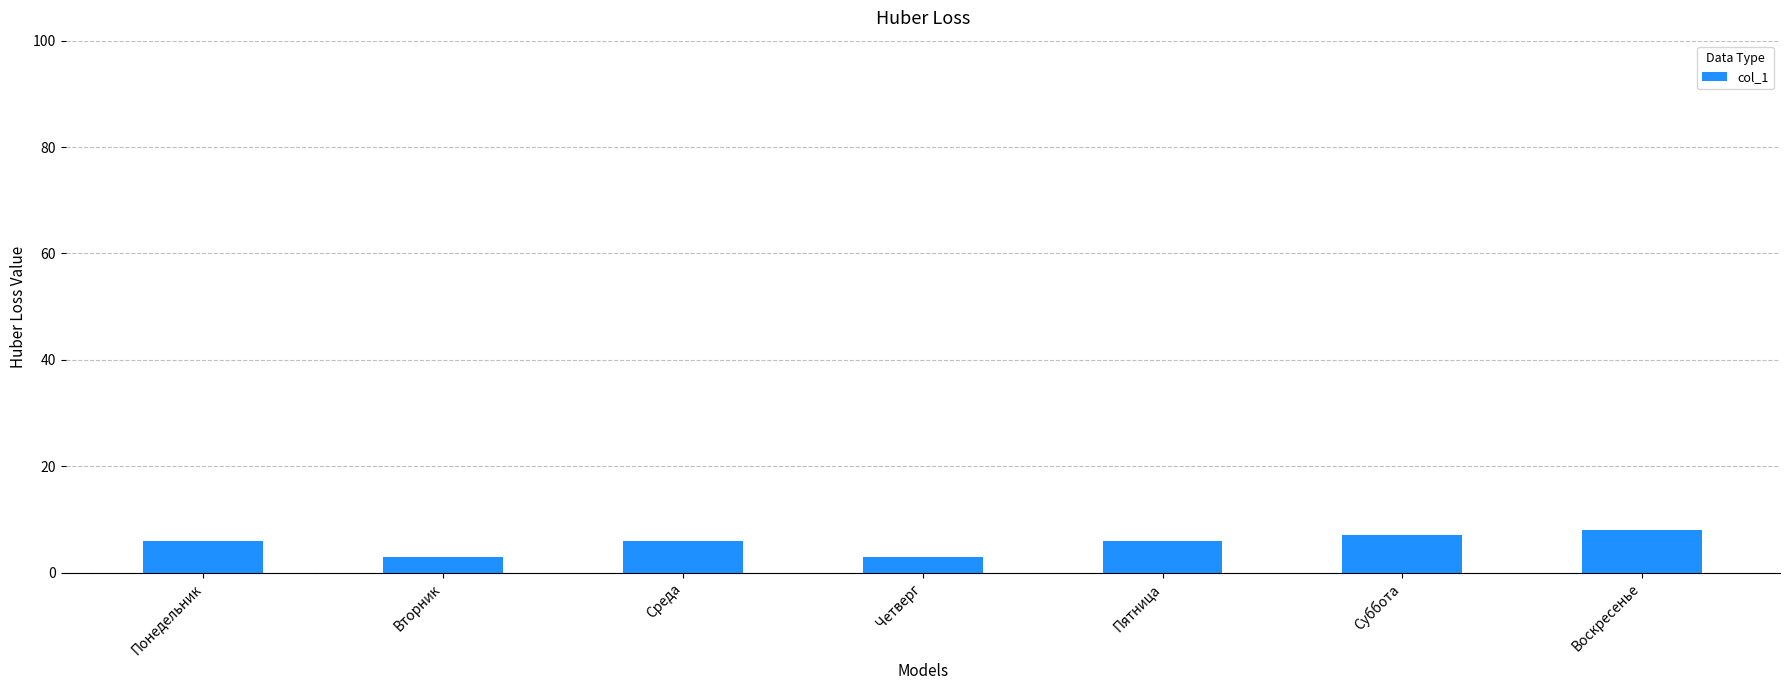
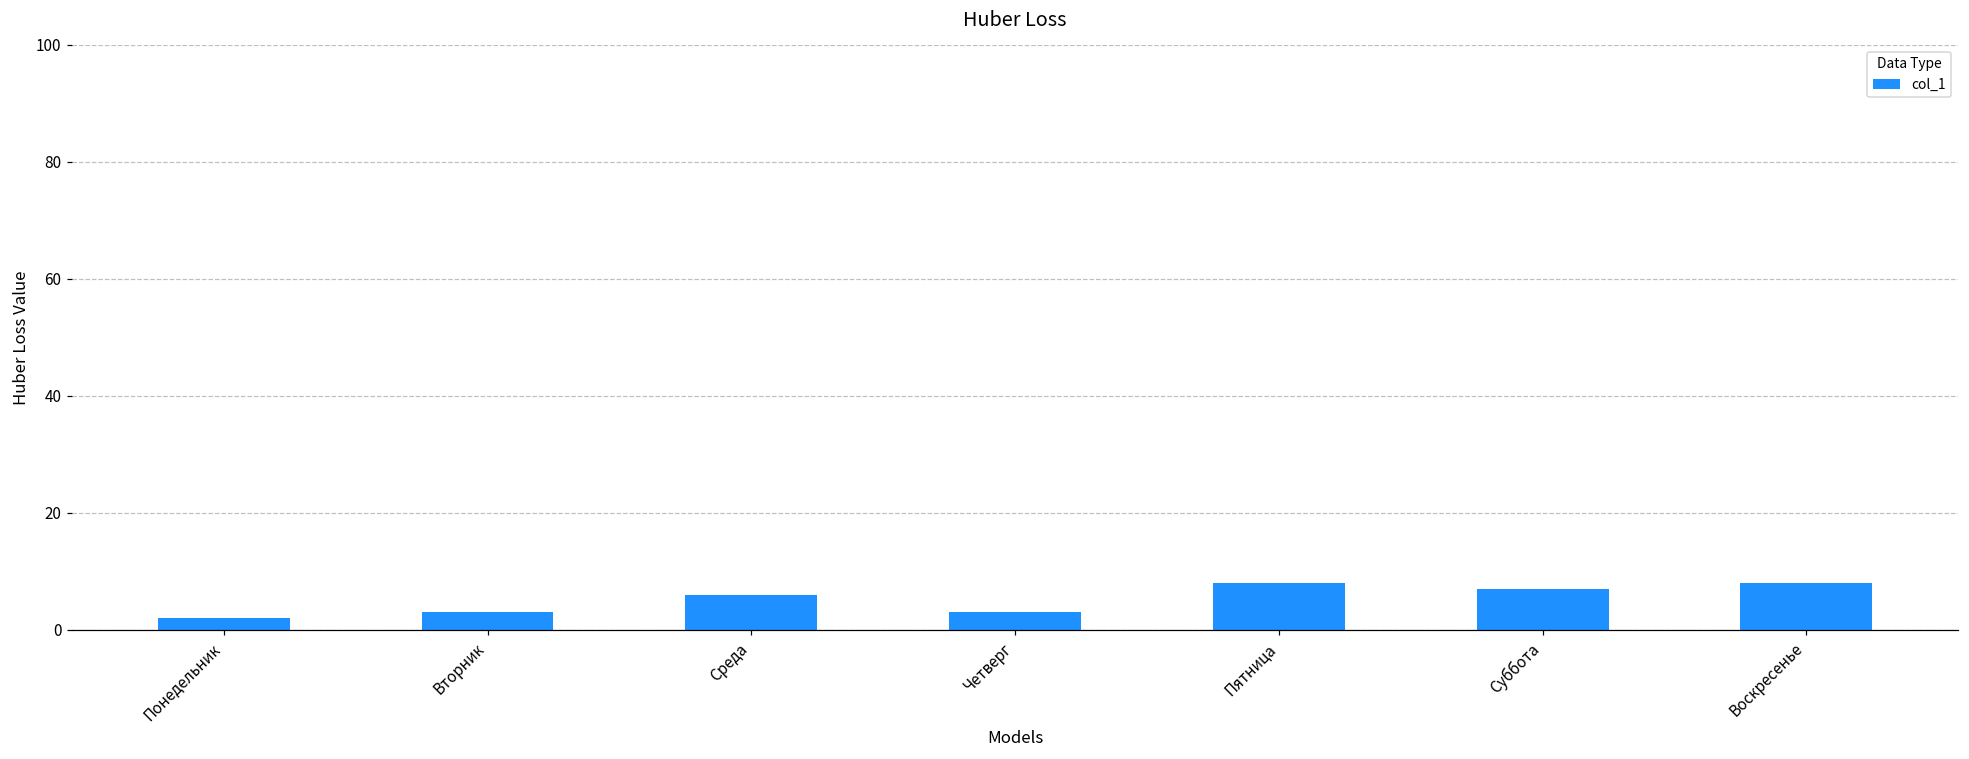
Понедельник: 6 -> 2
Пятница: 6 -> 8
